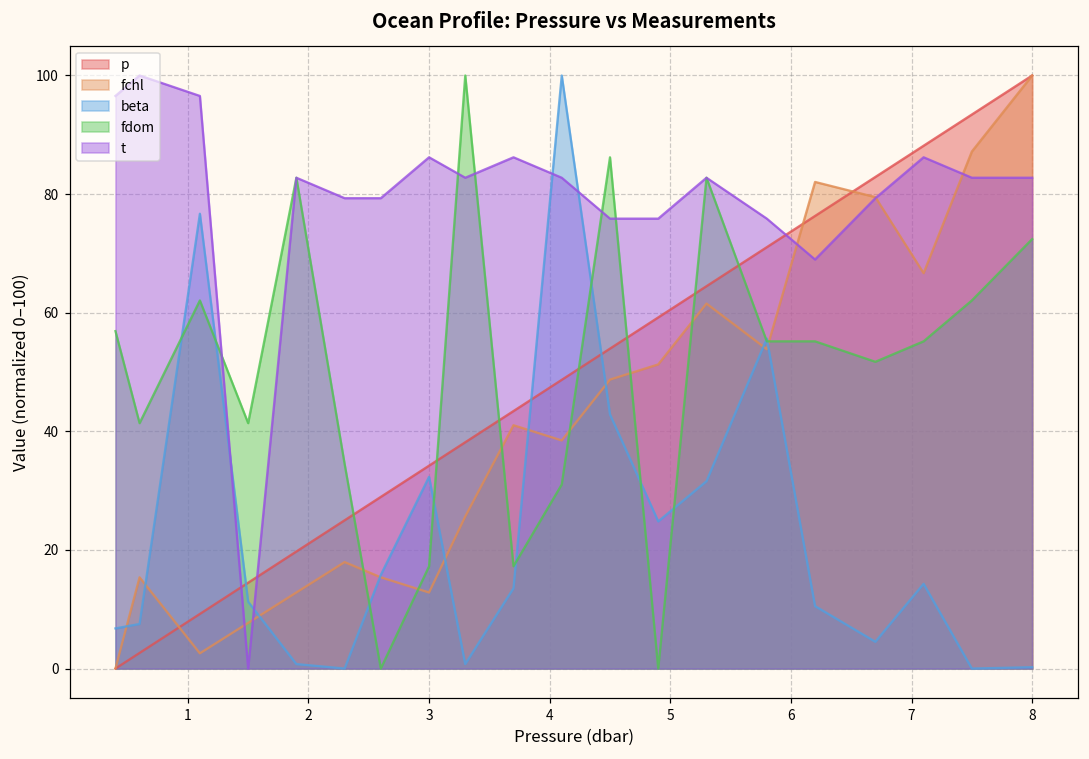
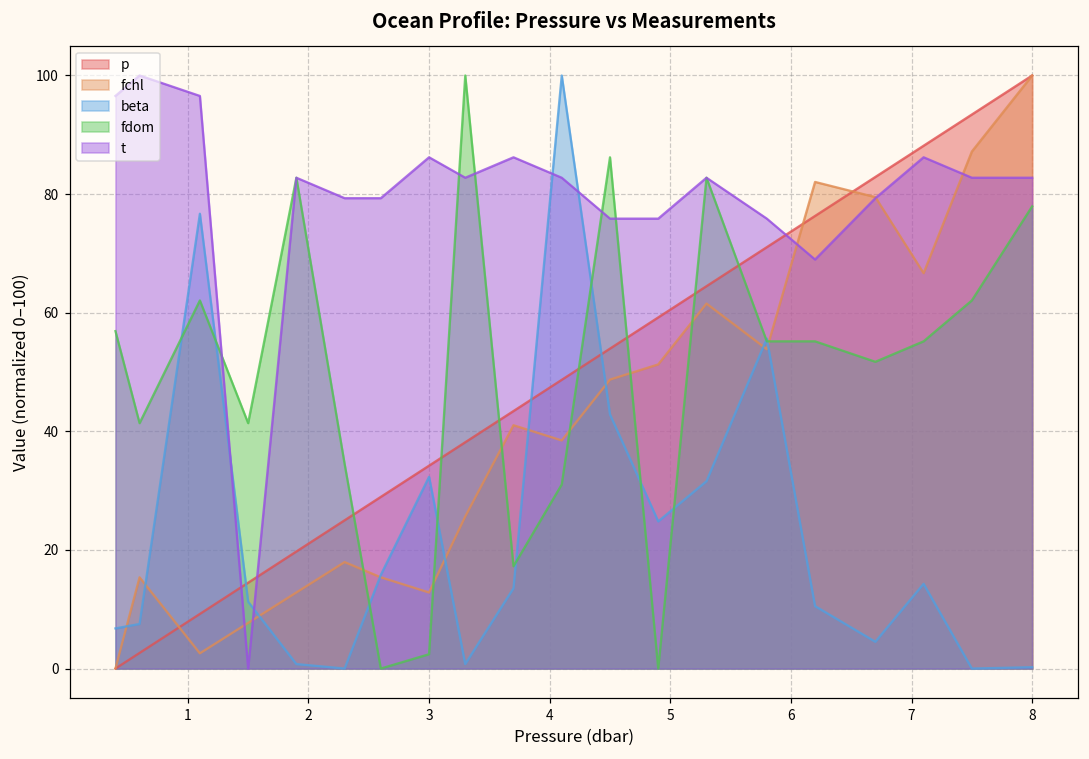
fdom, 3: 17 -> 2
fdom, 8: 72 -> 78
